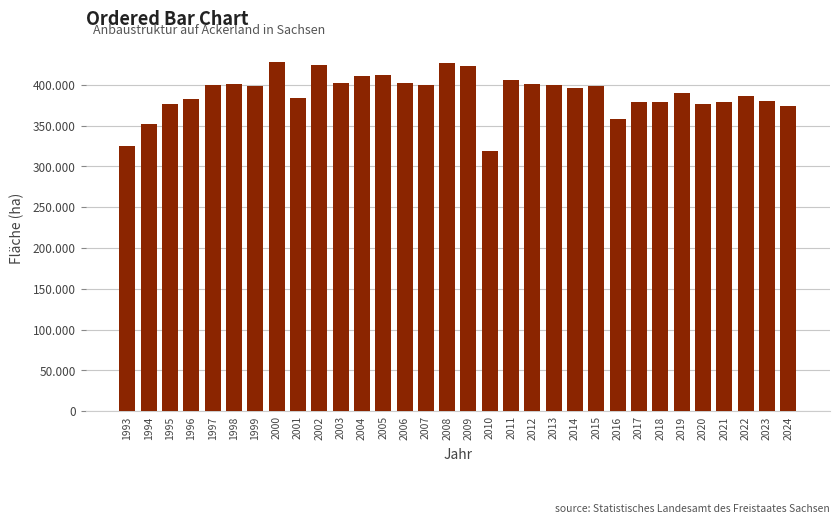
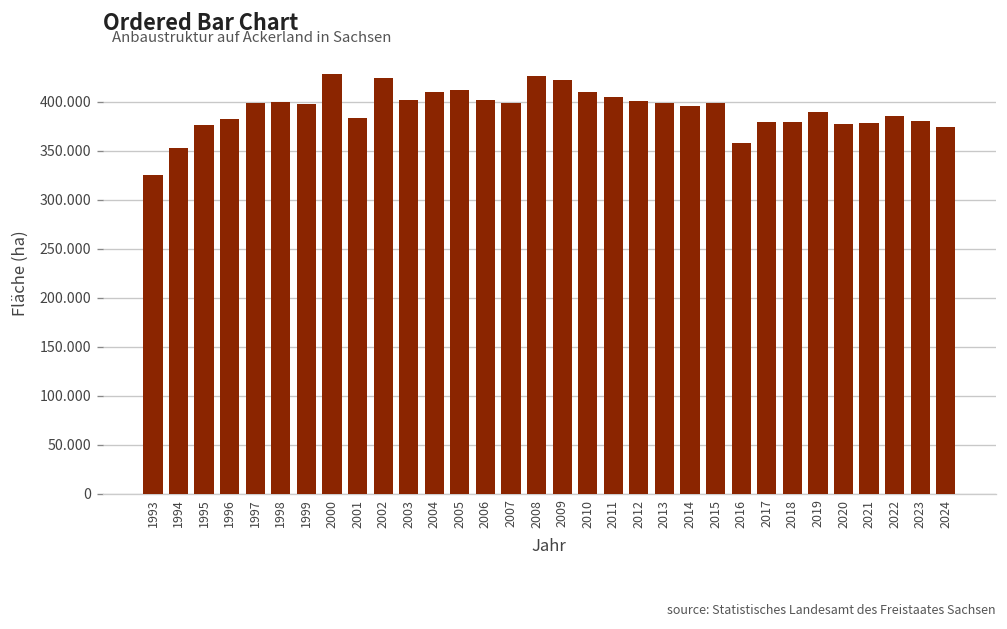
2010: 320 -> 410
